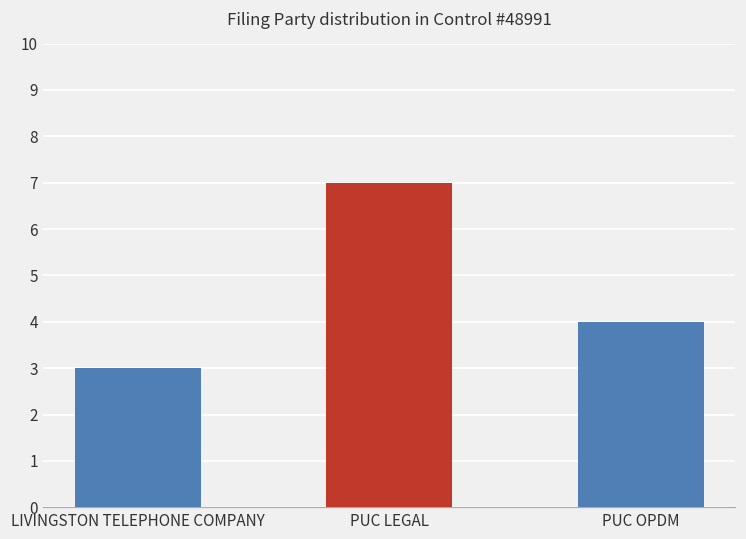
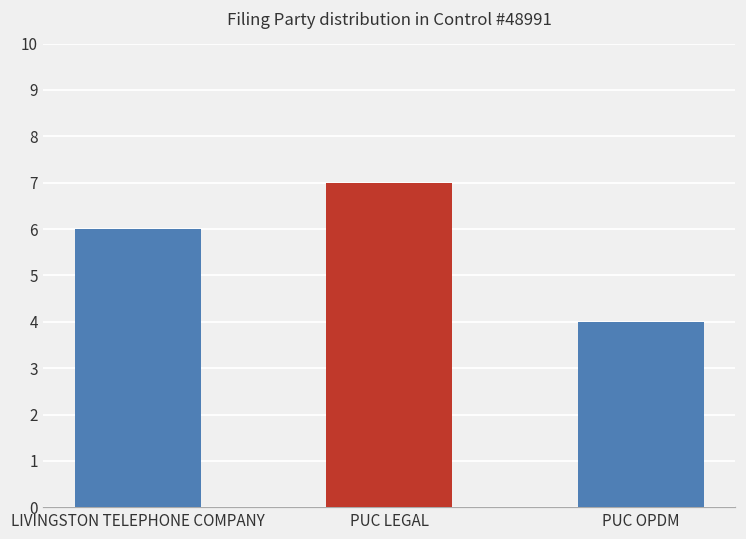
LIVINGSTON TELEPHONE COMPANY: 3 -> 6
